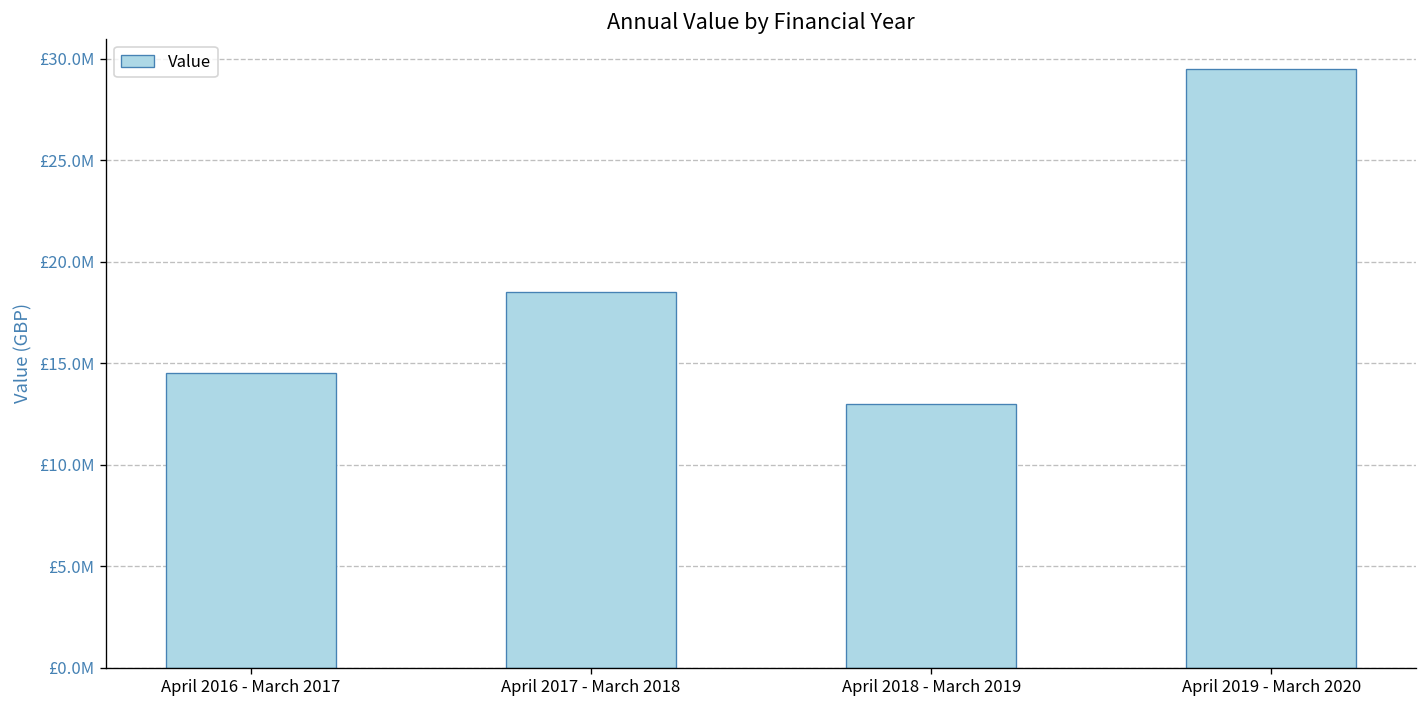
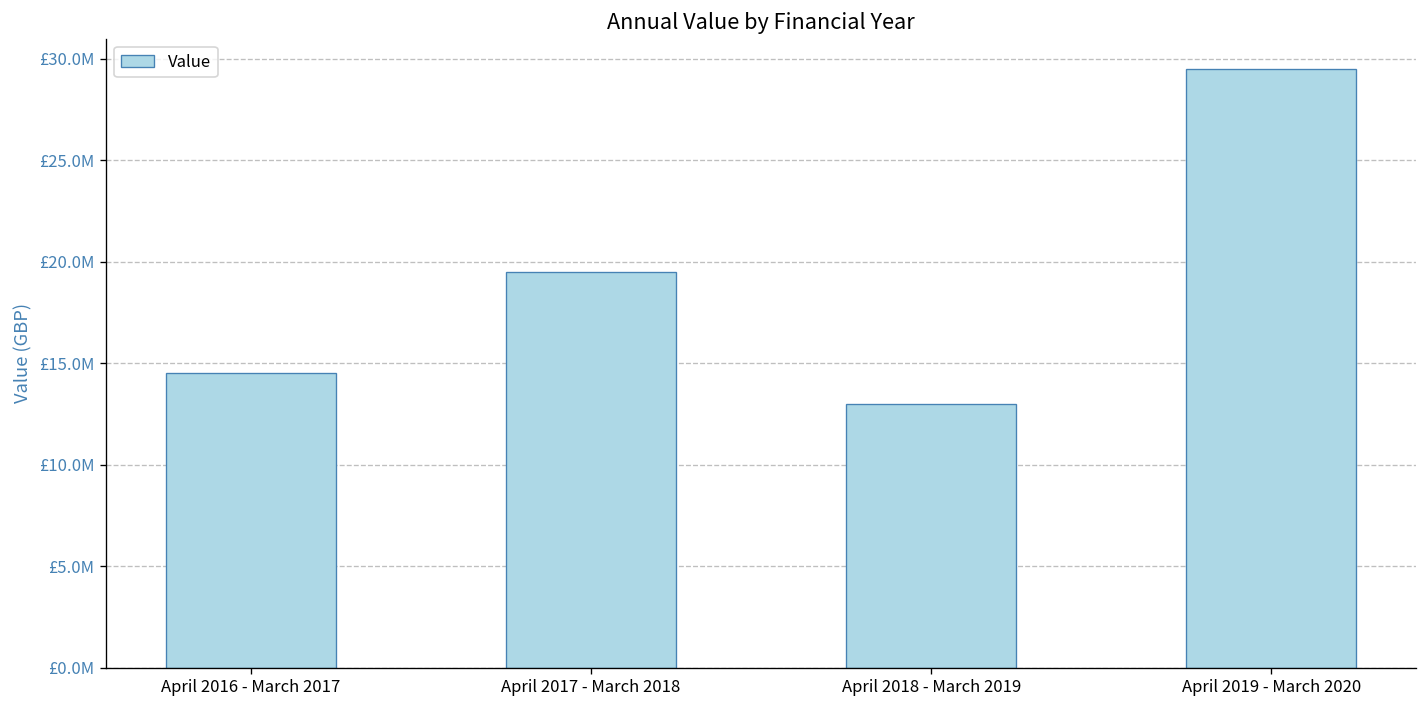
April 2017 - March 2018: £18500000 -> £19500000
